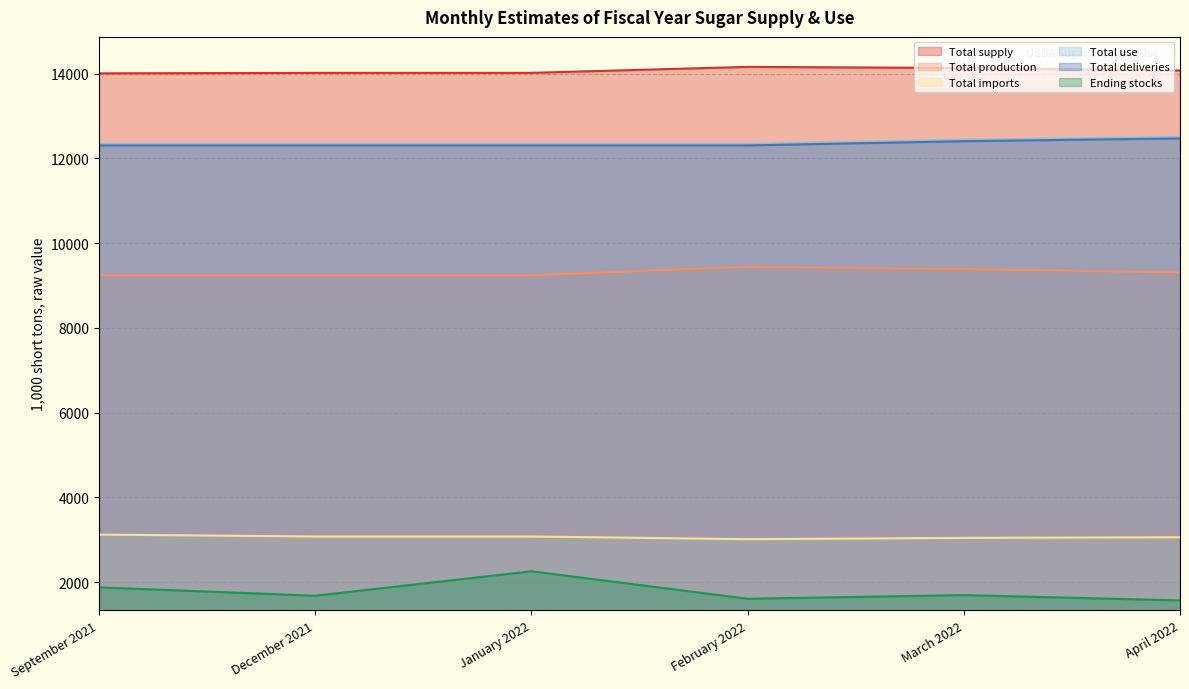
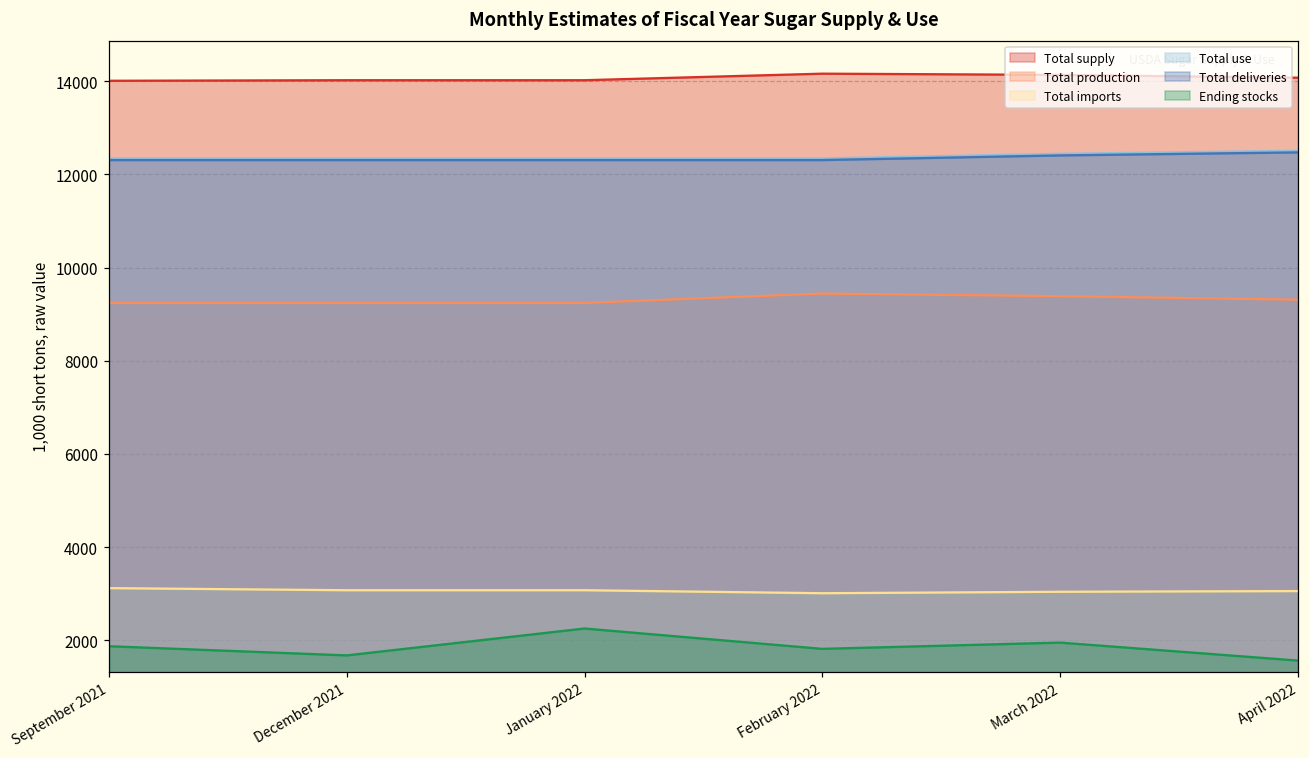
Ending stocks, February 2022: 1600 -> 1800
Ending stocks, March 2022: 1700 -> 2000
